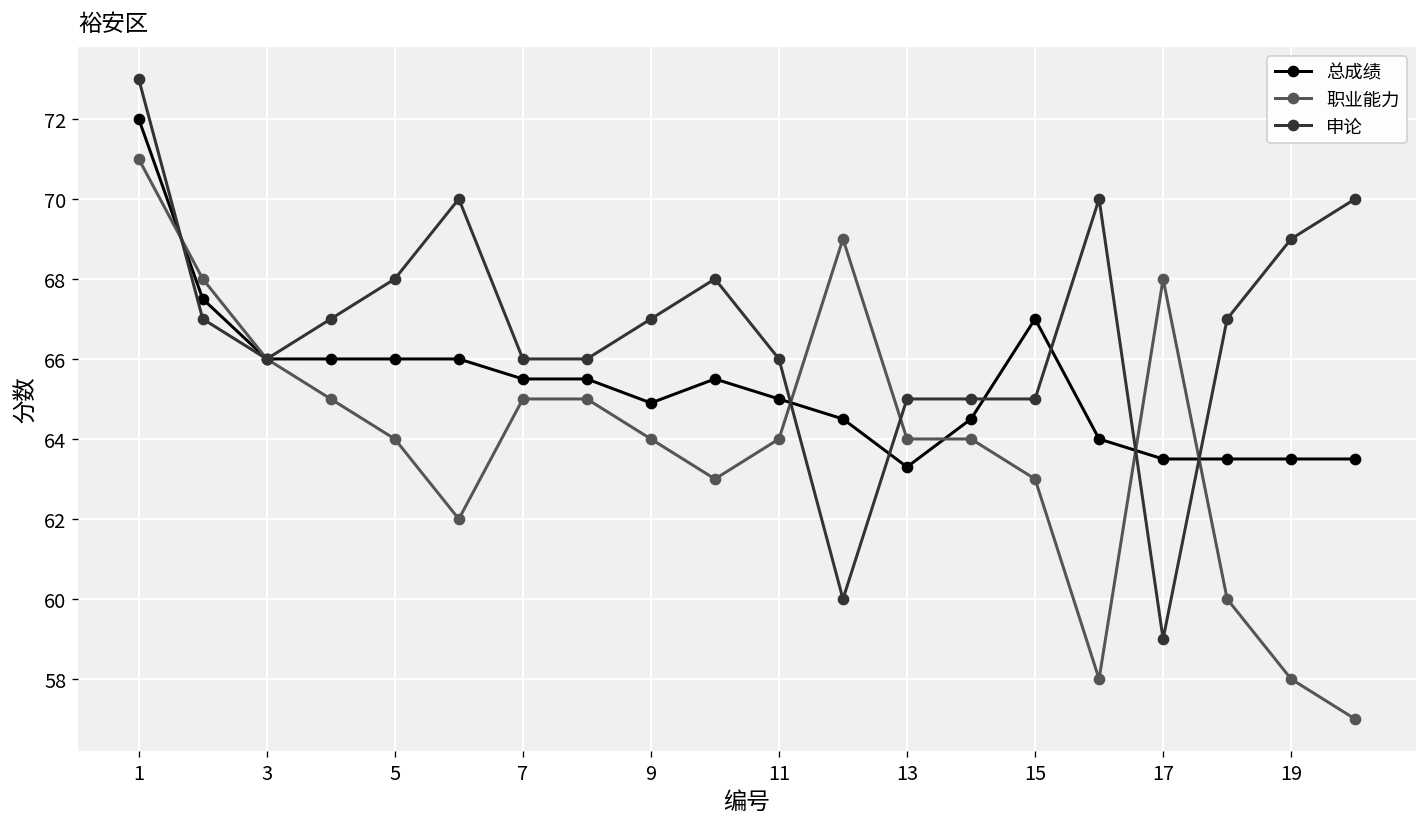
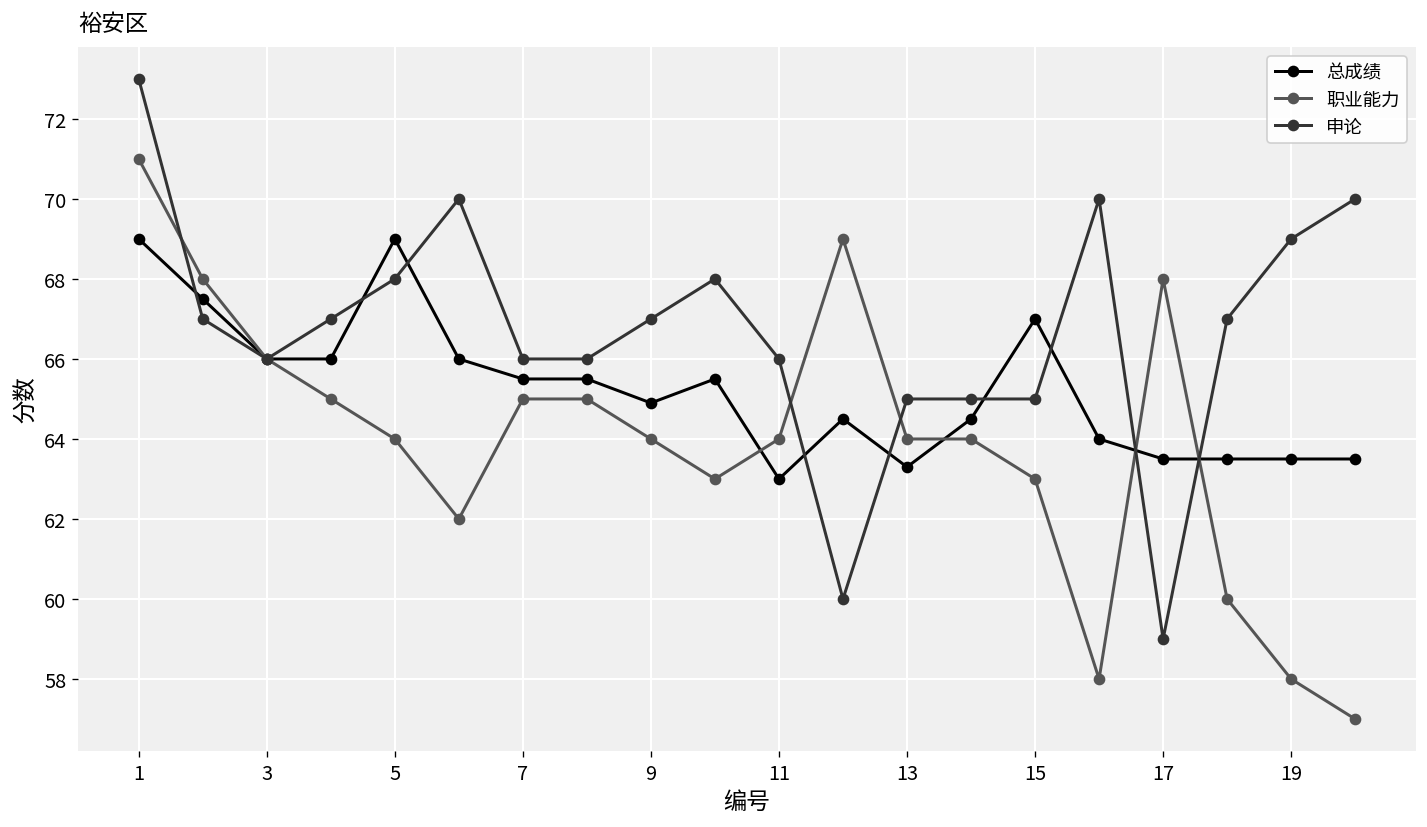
总成绩, 1: 72 -> 69
总成绩, 5: 66 -> 69
总成绩, 11: 65 -> 63
